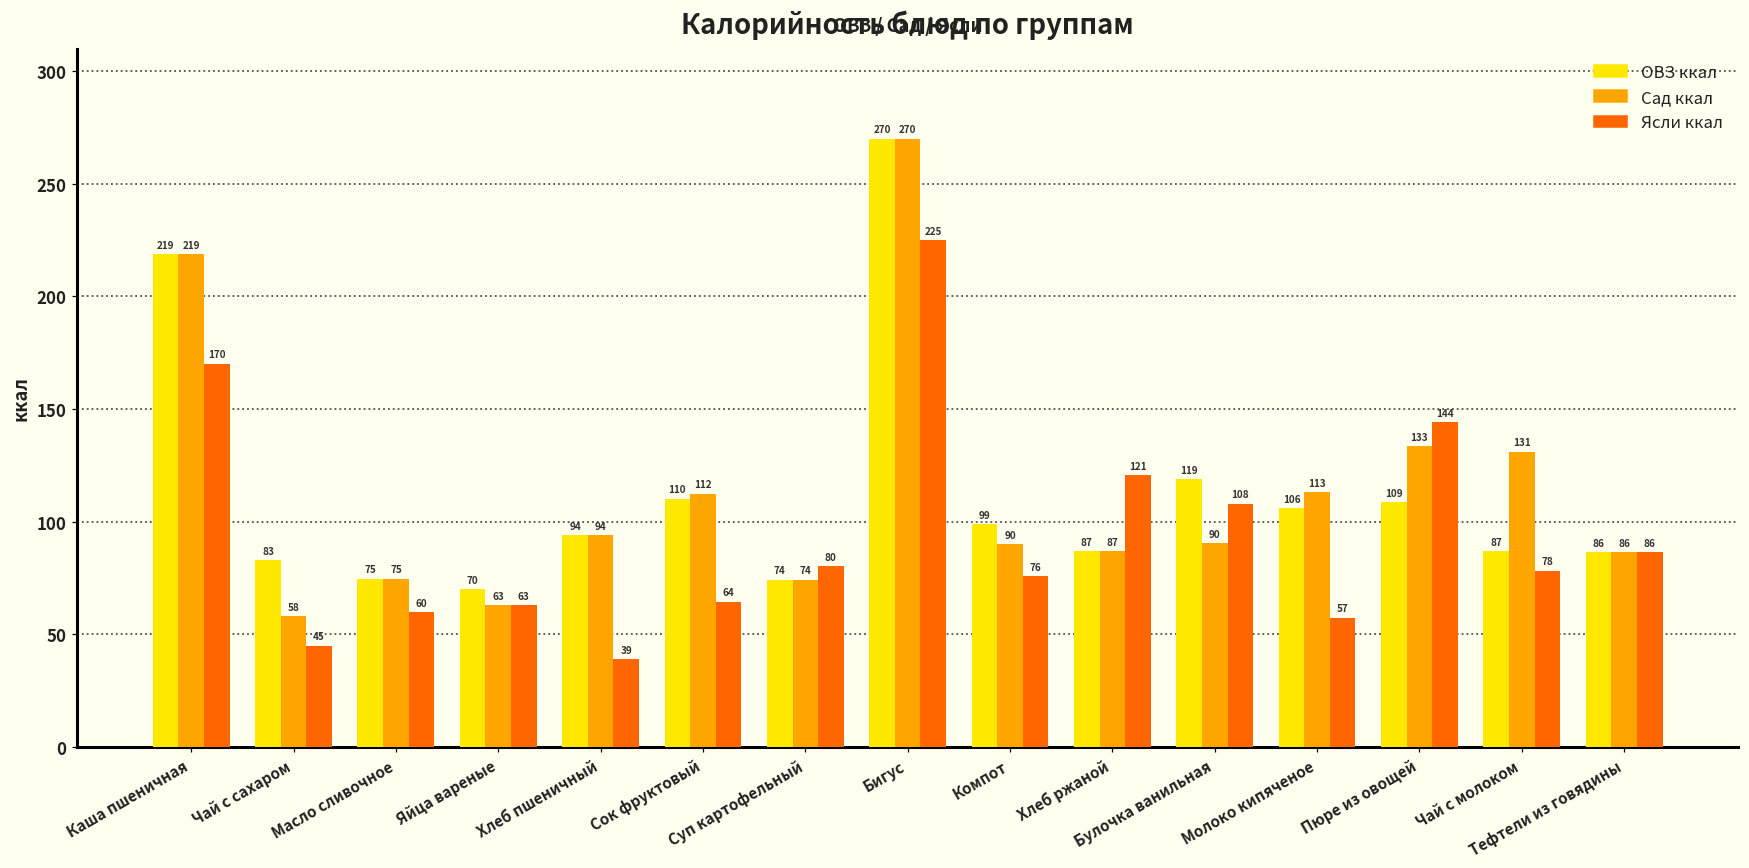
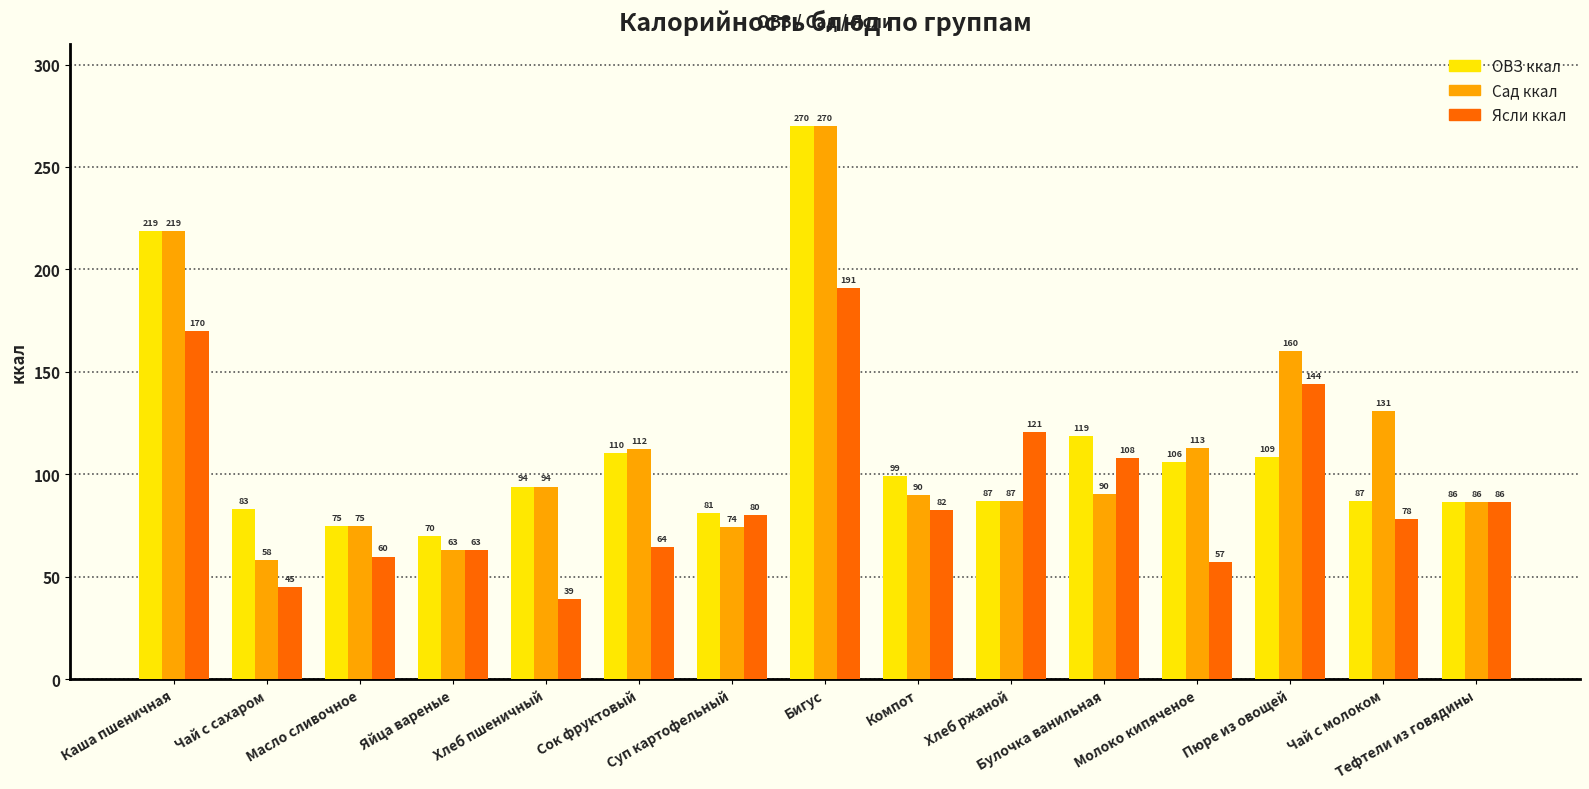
ОВЗ ккал, Суп картофельный: 74 -> 81
Ясли ккал, Бигус: 225 -> 191
Ясли ккал, Компот: 76 -> 82
Сад ккал, Пюре из овощей: 133 -> 160
